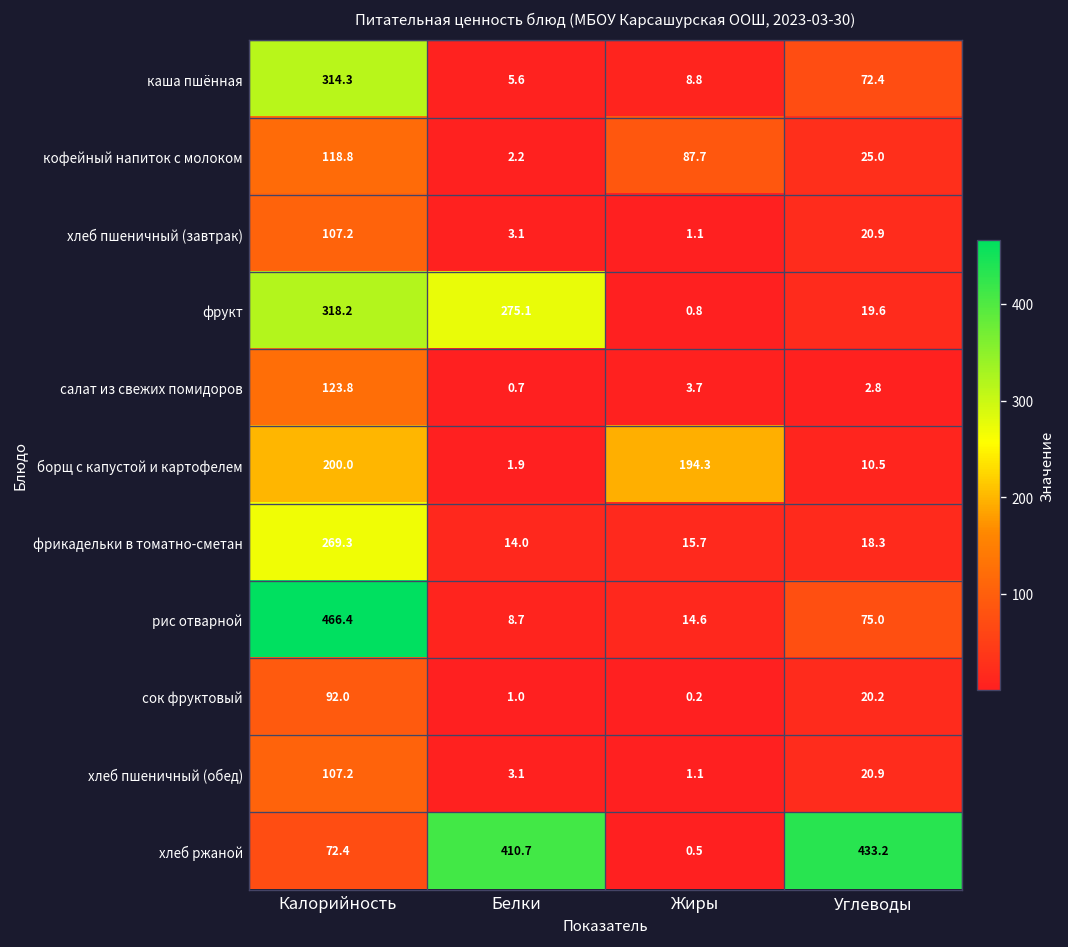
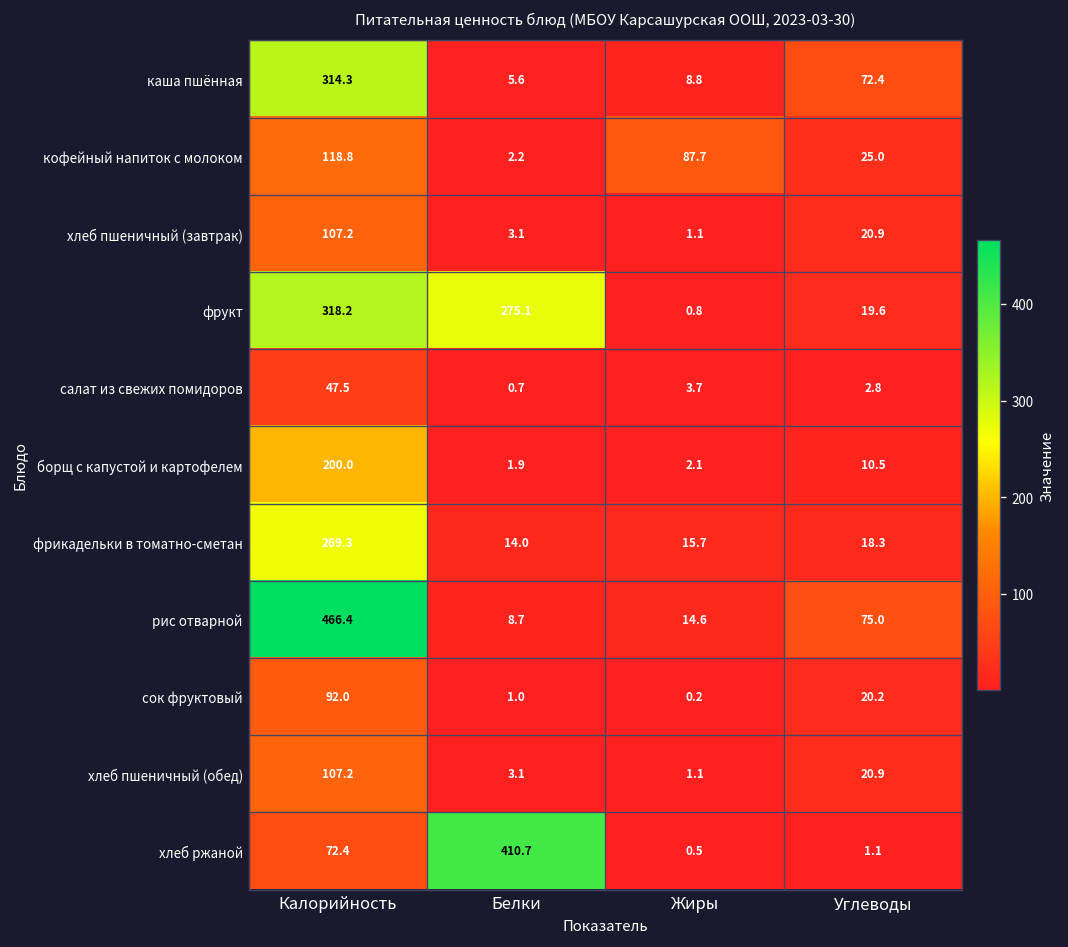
салат из свежих помидоров, Калорийность: 123.8 -> 47.5
борщ с капустой и картофелем, Жиры: 194.3 -> 2.1
хлеб ржаной, Углеводы: 433.2 -> 1.1
